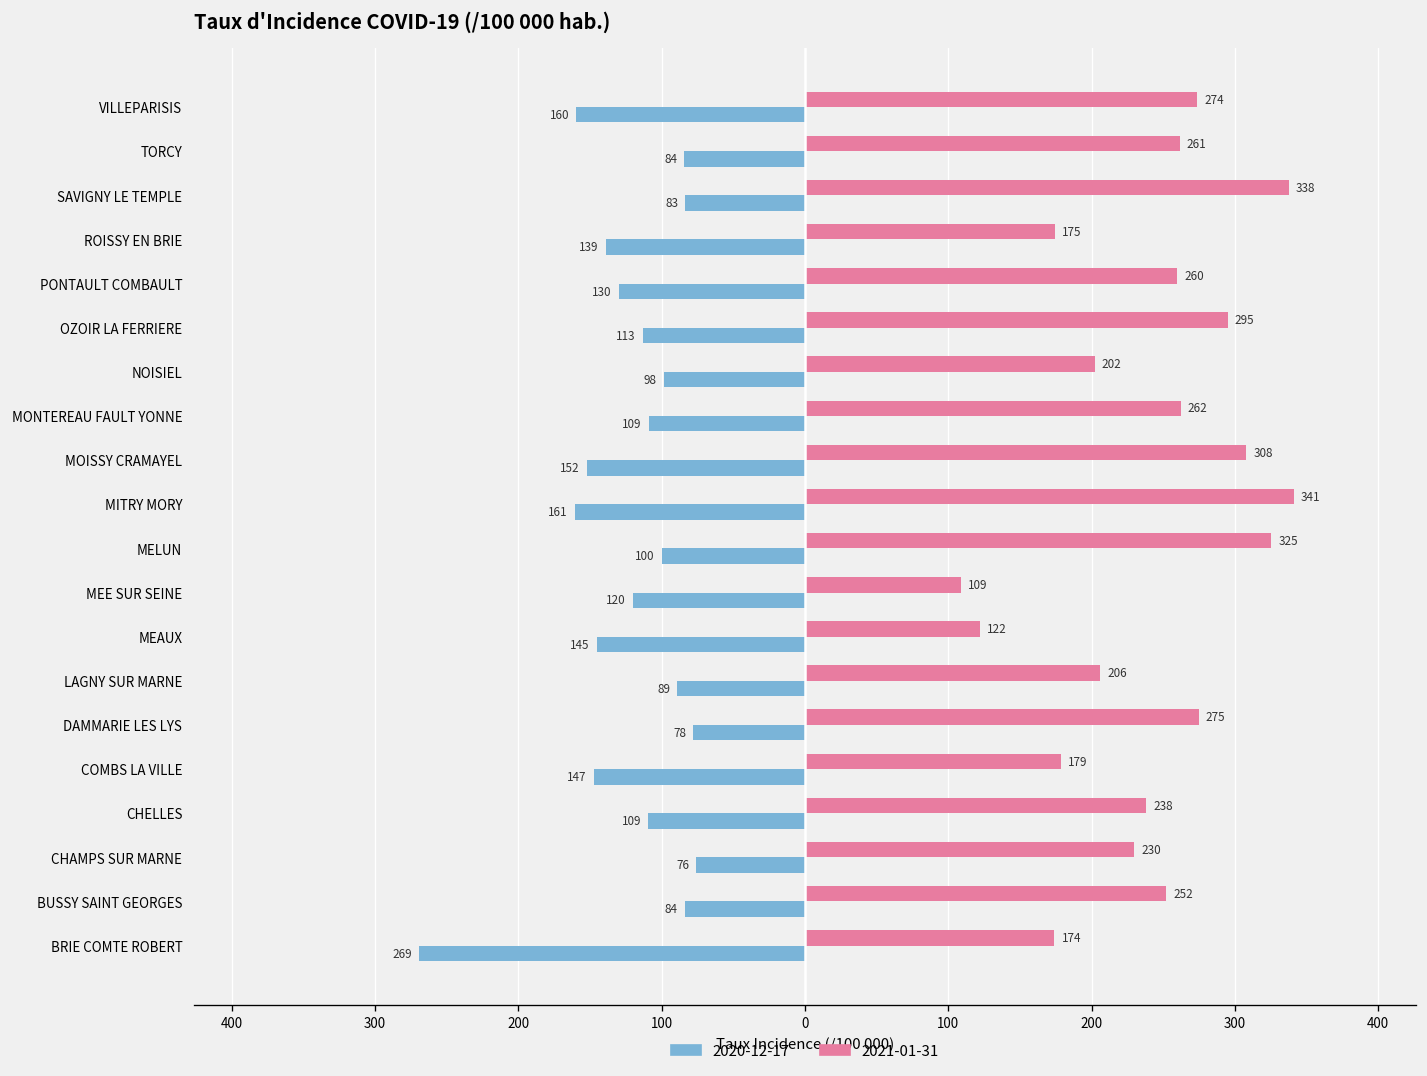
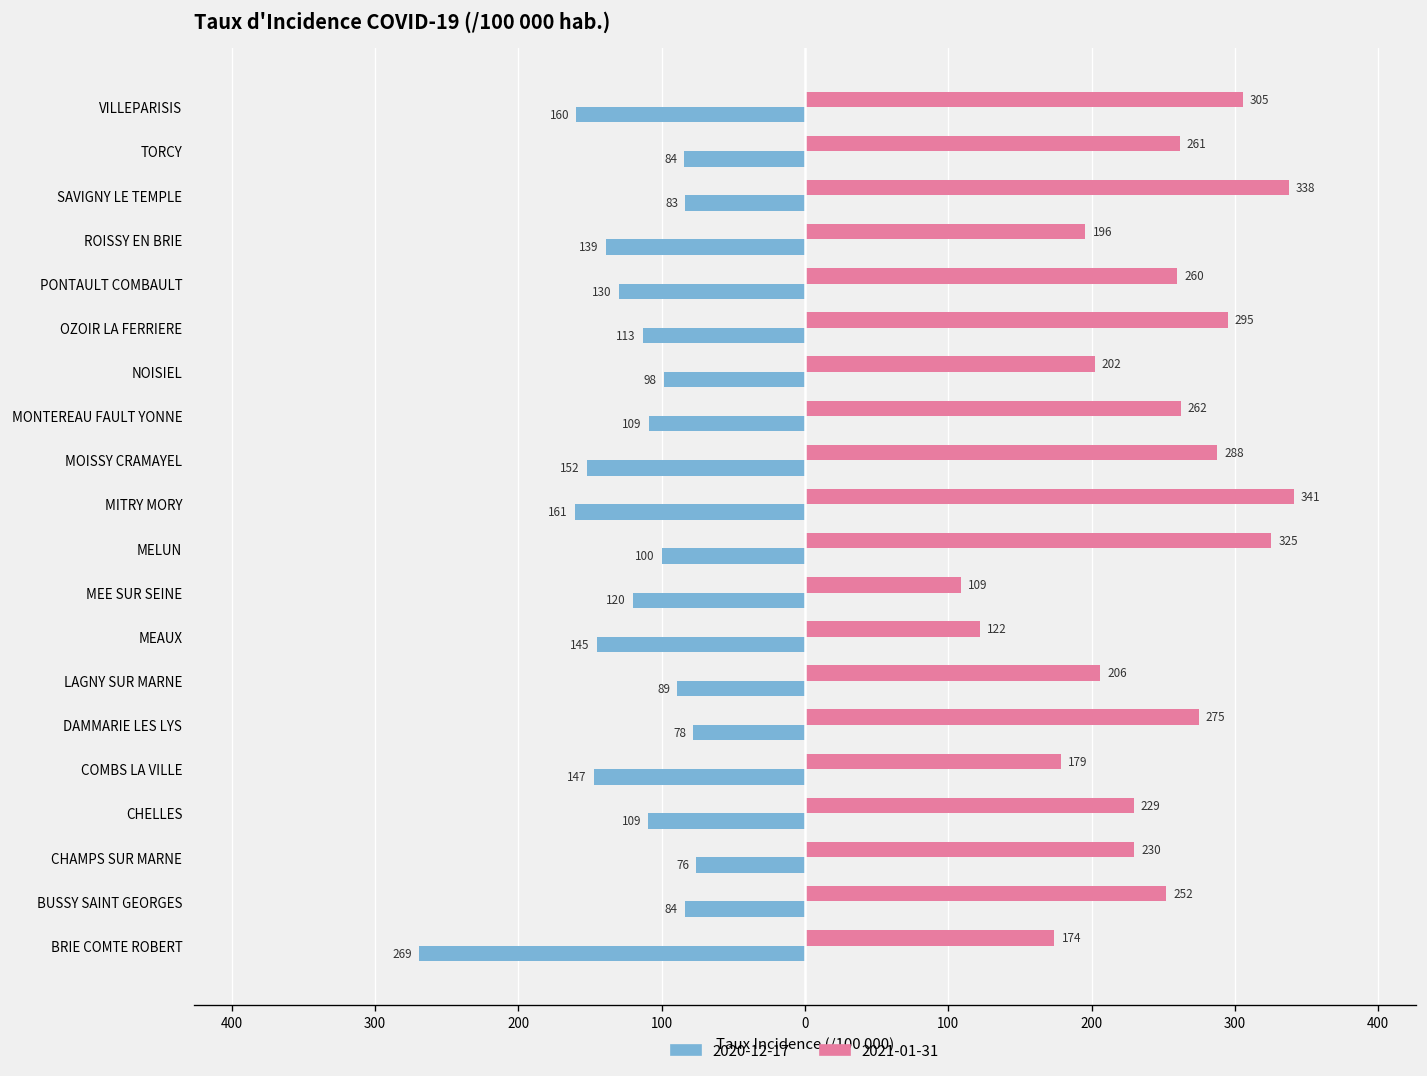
2021-01-31, VILLEPARISIS: 274 -> 305
2021-01-31, ROISSY EN BRIE: 175 -> 196
2021-01-31, MOISSY CRAMAYEL: 308 -> 288
2021-01-31, CHELLES: 238 -> 229
